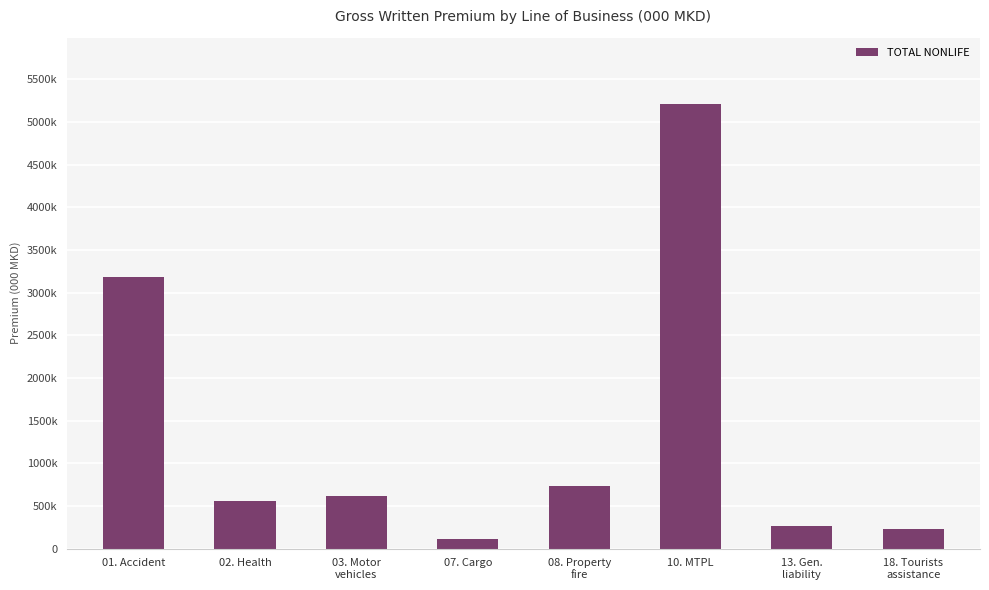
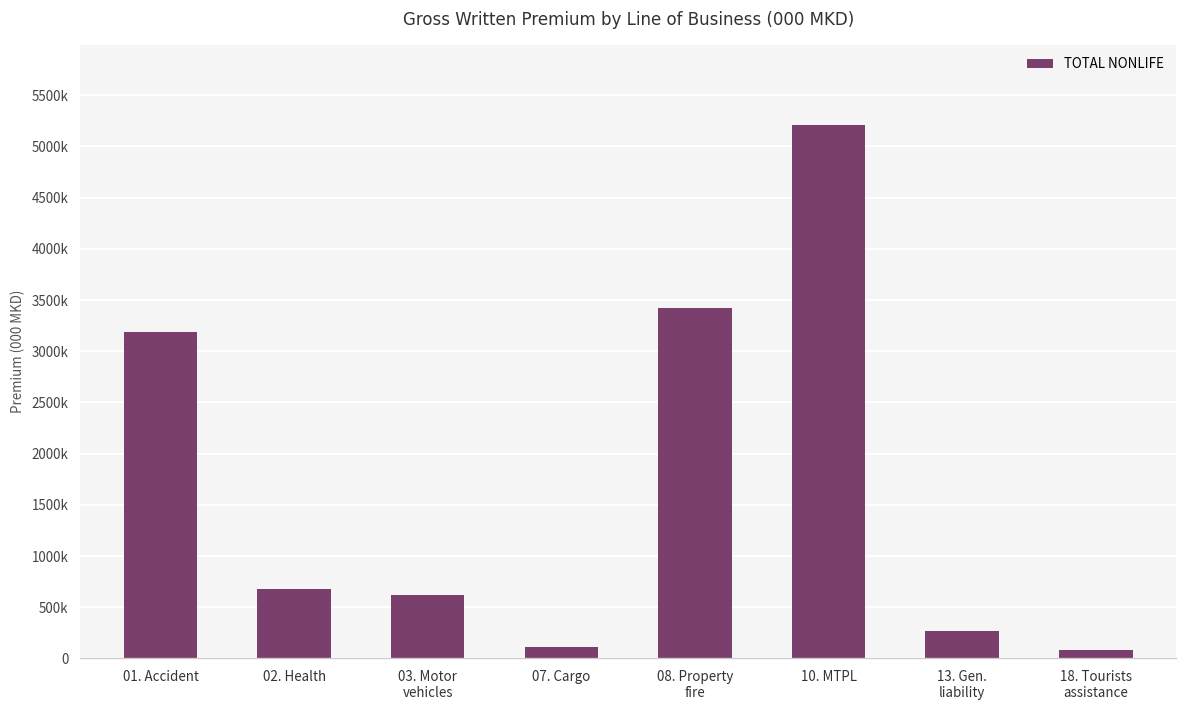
02. Health: 600000 -> 700000
08. Property fire: 700000 -> 3400000
18. Tourists assistance: 200000 -> 100000
